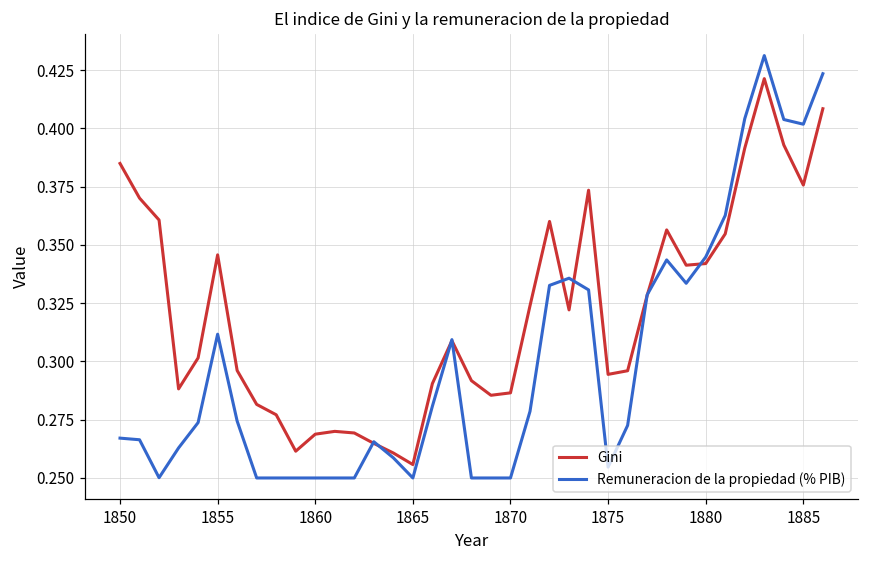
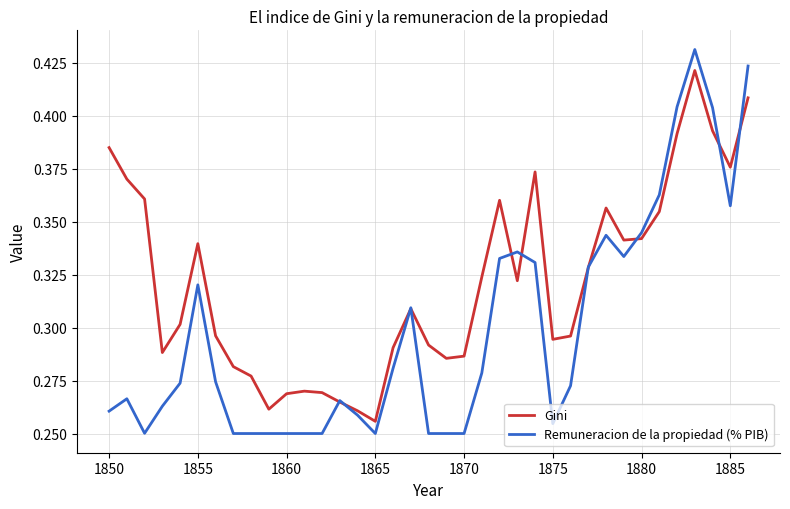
Remuneracion de la propiedad (% PIB), 1850: 0.267 -> 0.261
Gini, 1855: 0.346 -> 0.340
Remuneracion de la propiedad (% PIB), 1855: 0.312 -> 0.320
Remuneracion de la propiedad (% PIB), 1885: 0.402 -> 0.357
